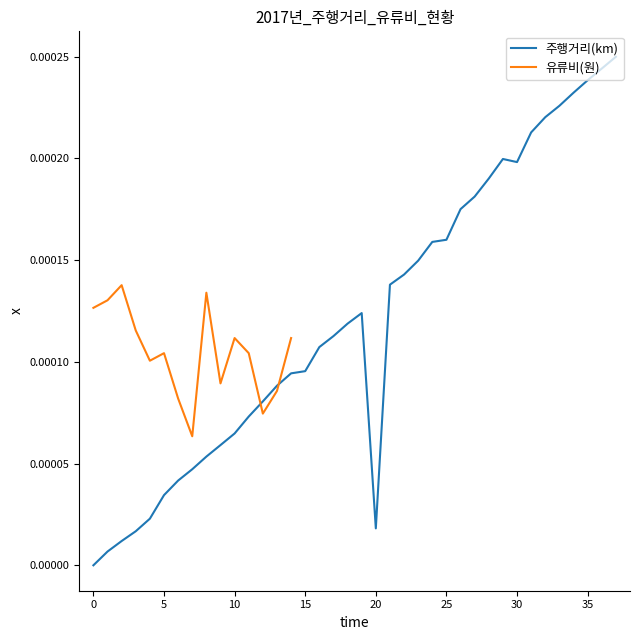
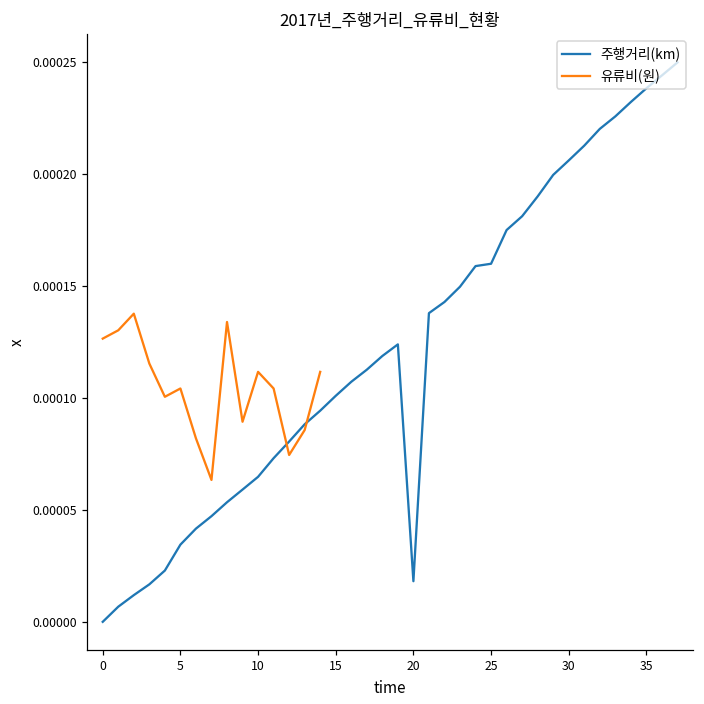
주행거리(km), 15: 0.000095 -> 0.000101
주행거리(km), 30: 0.000198 -> 0.000206
